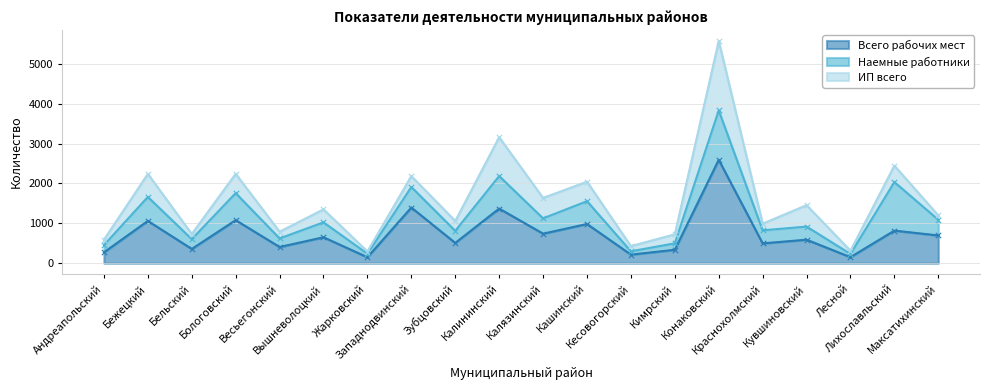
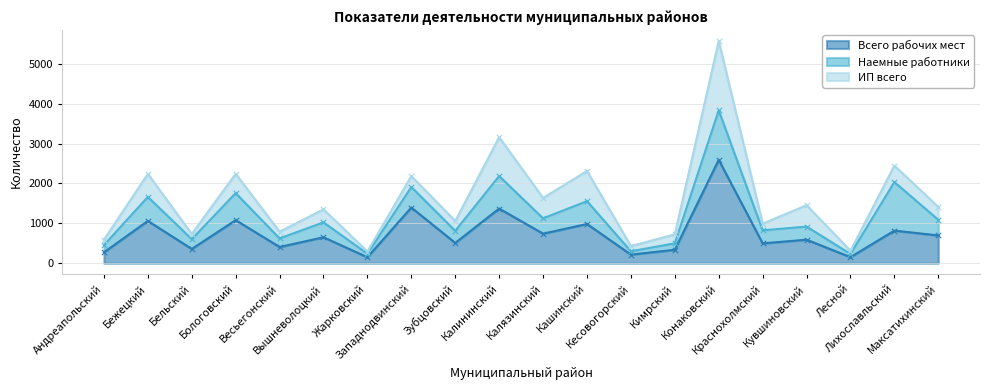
ИП всего, Кашинский: 500 -> 800
ИП всего, Максатихинский: 100 -> 300
